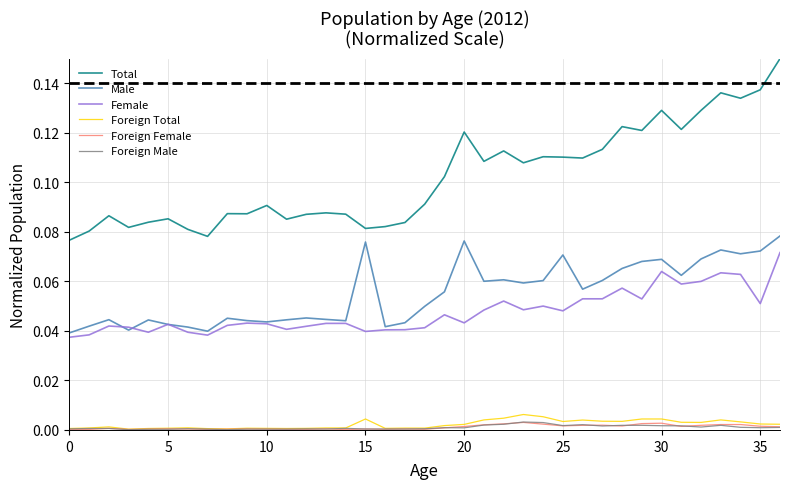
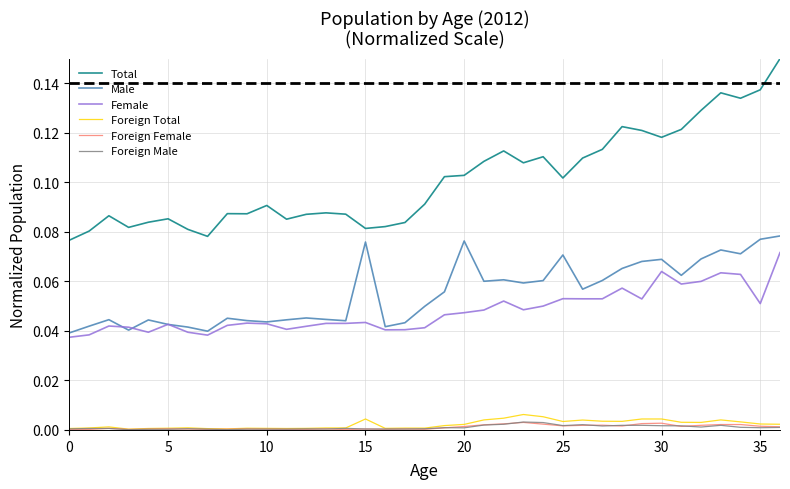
Female, 15: 0.040 -> 0.043
Total, 20: 0.120 -> 0.103
Female, 20: 0.043 -> 0.047
Total, 25: 0.110 -> 0.102
Female, 25: 0.048 -> 0.053
Total, 30: 0.129 -> 0.118
Male, 35: 0.072 -> 0.077
